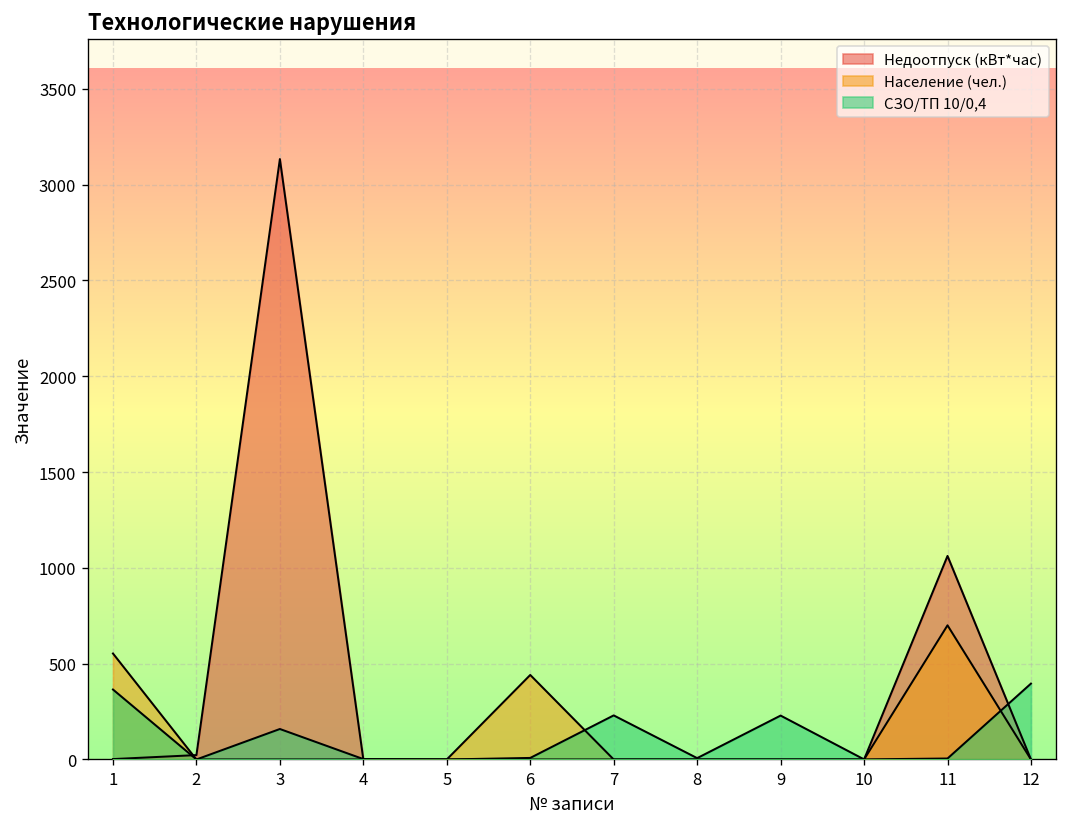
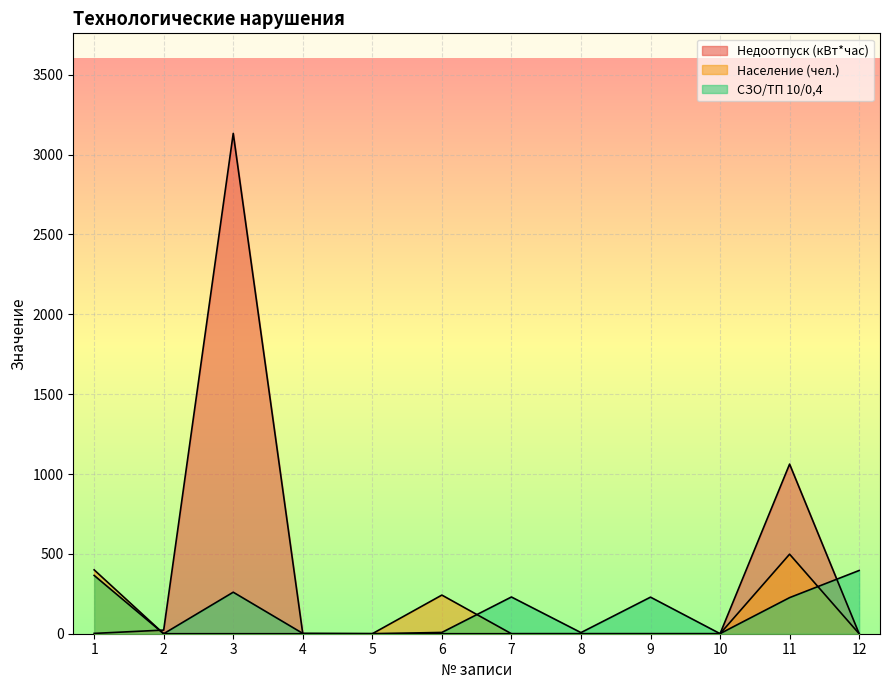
Население (чел.), 1: 550 -> 400
СЗО/ТП 10/0,4, 3: 160 -> 260
Население (чел.), 6: 440 -> 240
Население (чел.), 11: 700 -> 500
СЗО/ТП 10/0,4, 11: 10 -> 230
